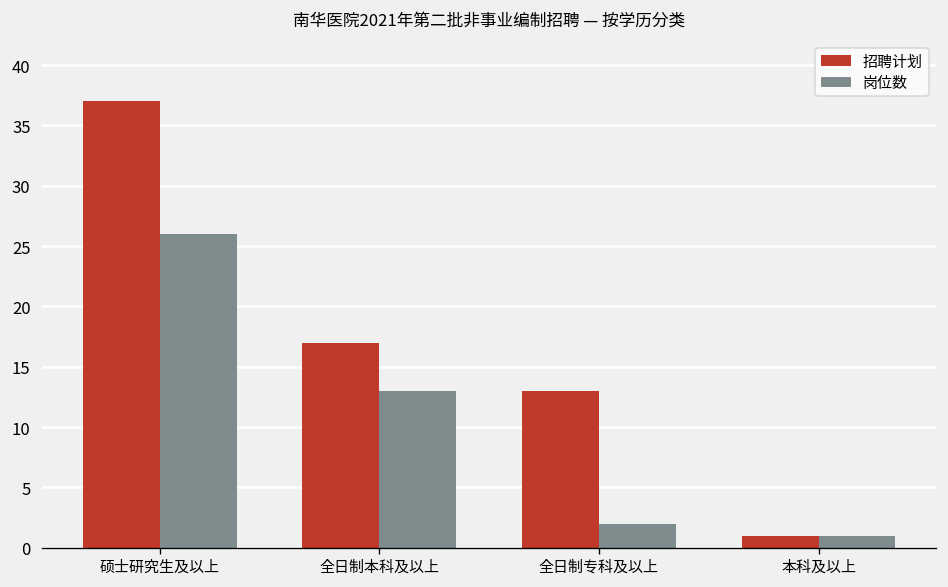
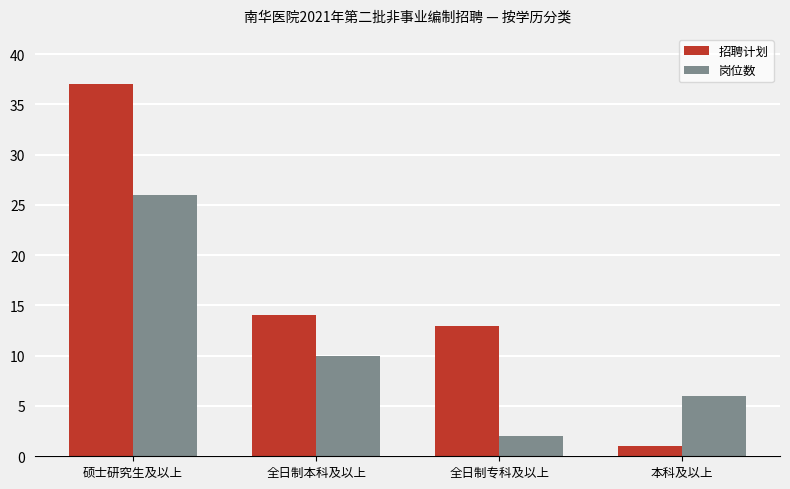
招聘计划, 全日制本科及以上: 17 -> 14
岗位数, 全日制本科及以上: 13 -> 10
岗位数, 本科及以上: 1 -> 6
